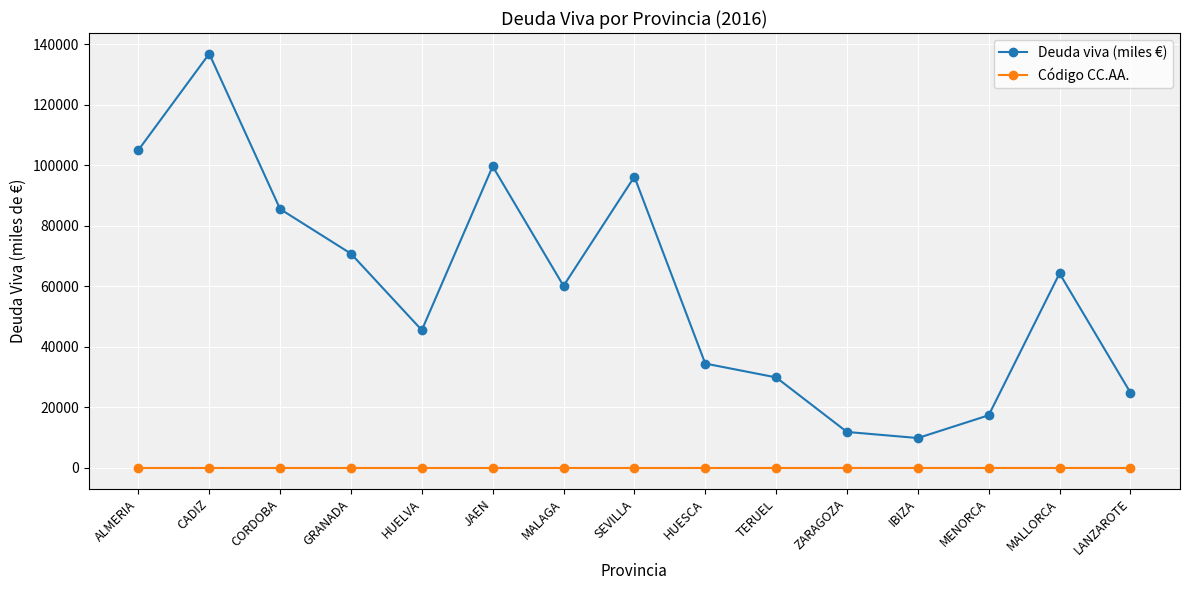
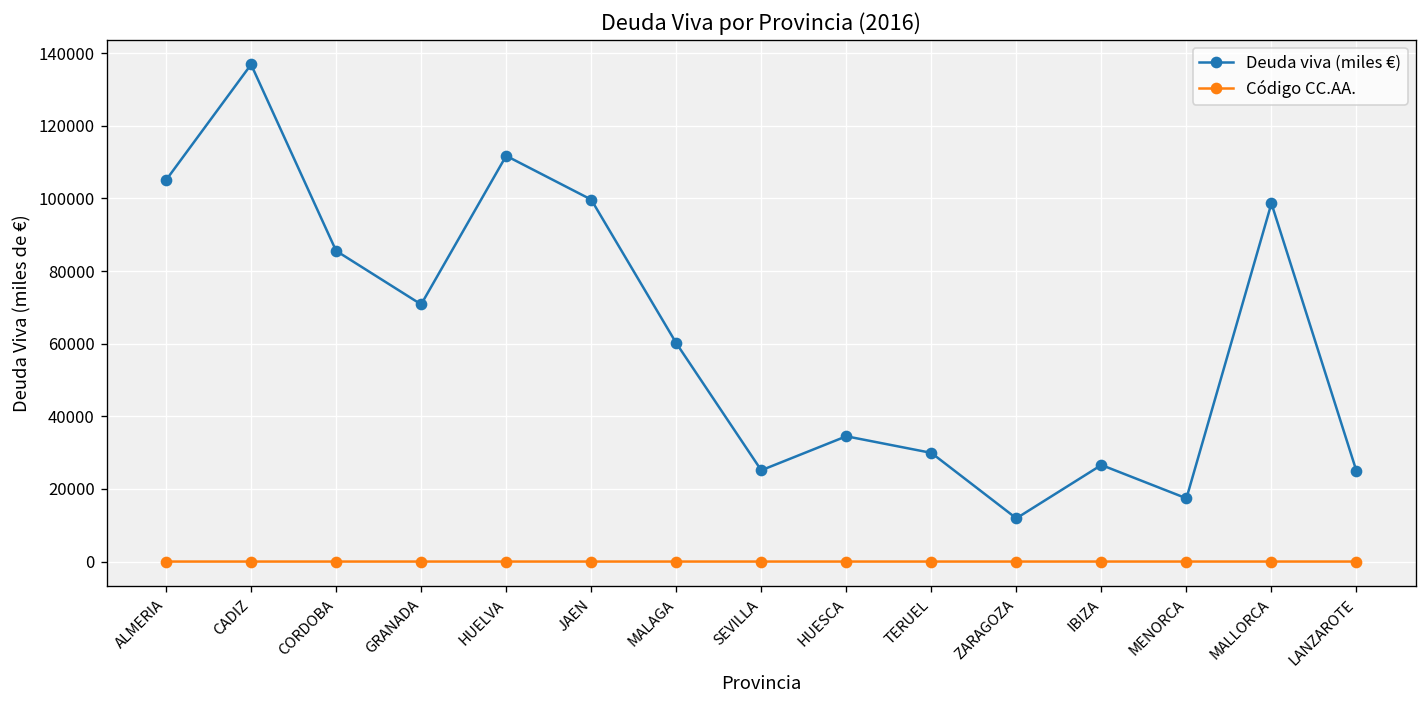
Deuda viva (miles €), HUELVA: 46000 -> 112000
Deuda viva (miles €), SEVILLA: 96000 -> 25000
Deuda viva (miles €), IBIZA: 10000 -> 27000
Deuda viva (miles €), MALLORCA: 64000 -> 99000
